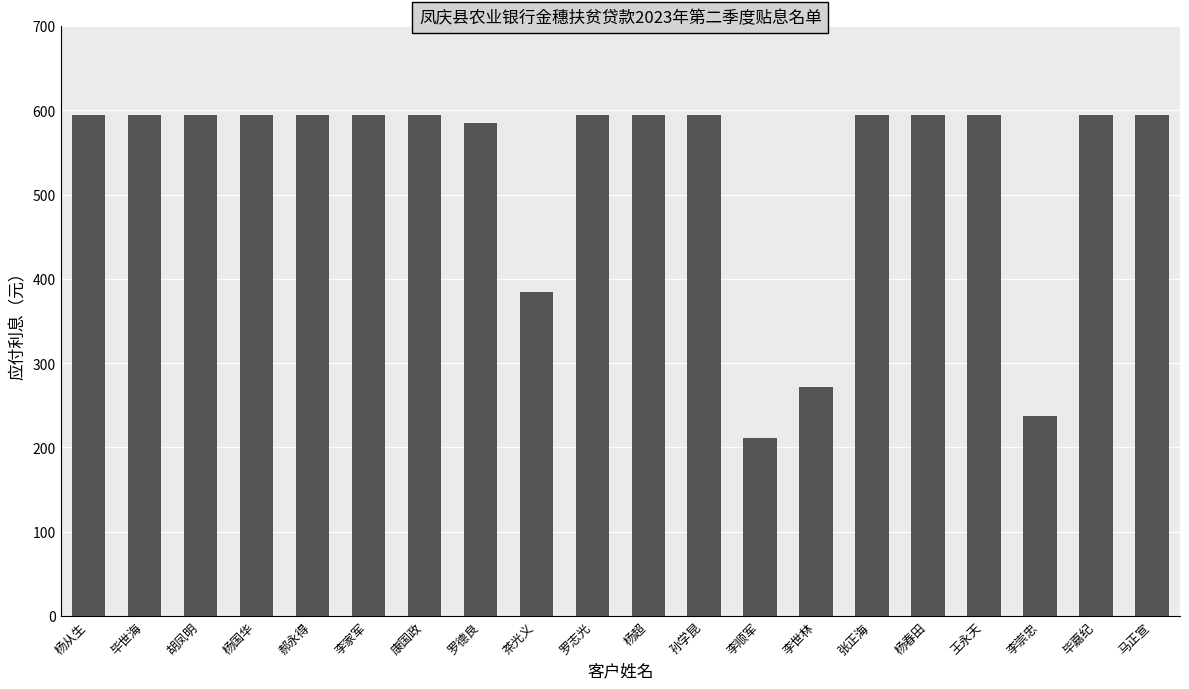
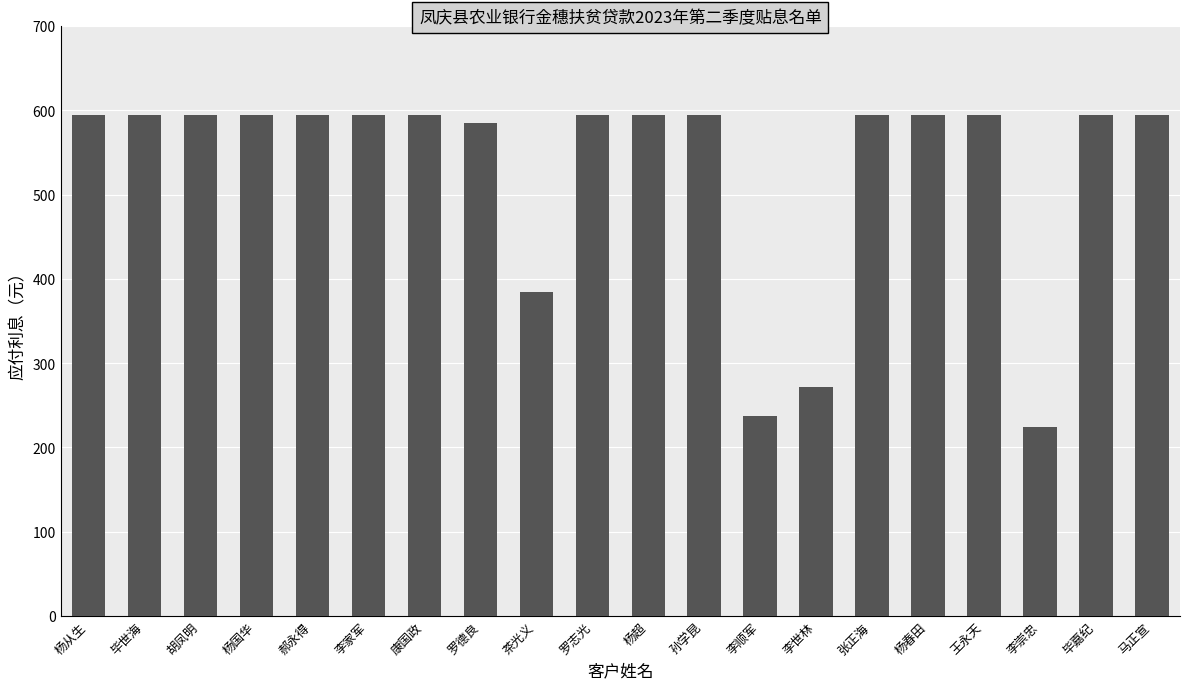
李顺军: 210 -> 240
李崇忠: 240 -> 220
